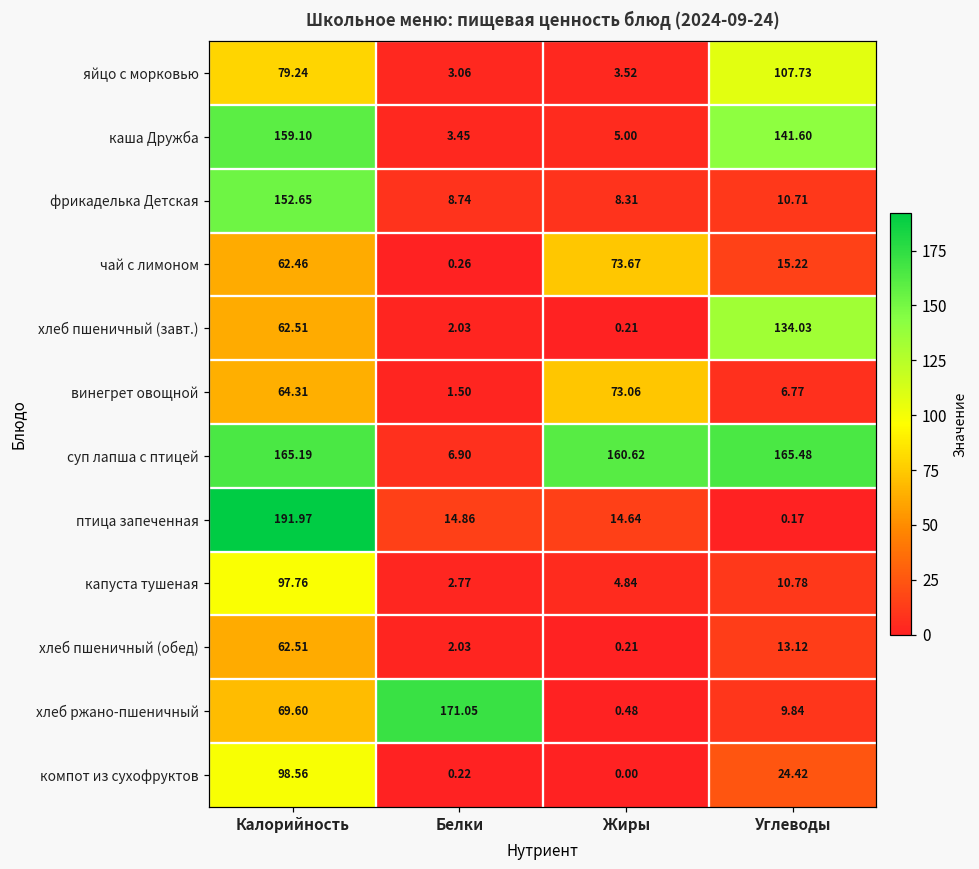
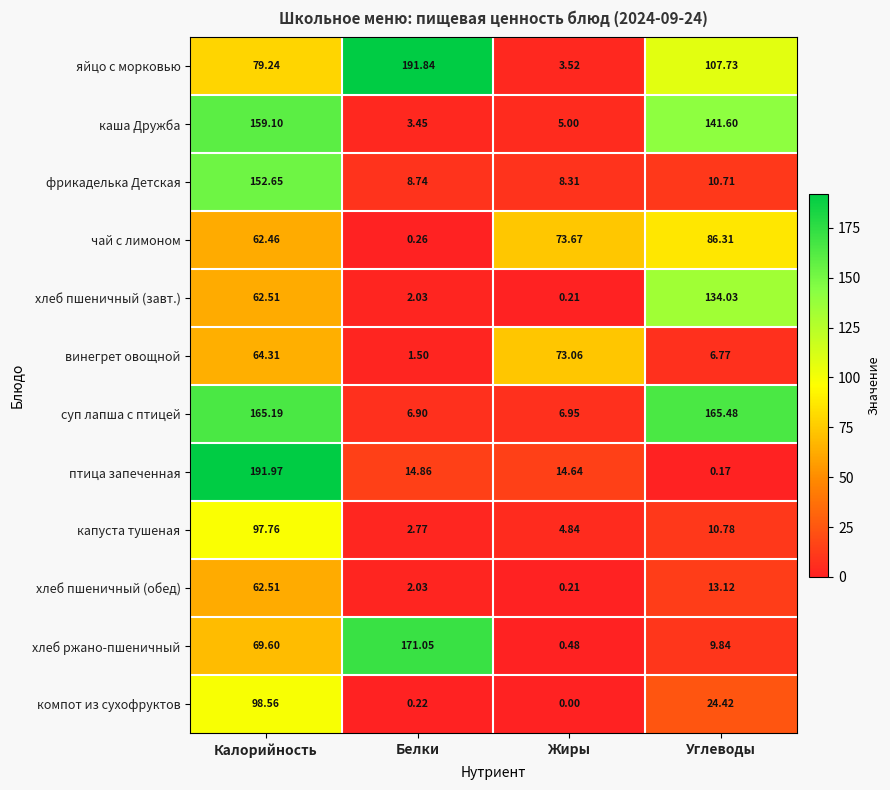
яйцо с морковью, Белки: 3.06 -> 191.84
чай с лимоном, Углеводы: 15.22 -> 86.31
суп лапша с птицей, Жиры: 160.62 -> 6.95
